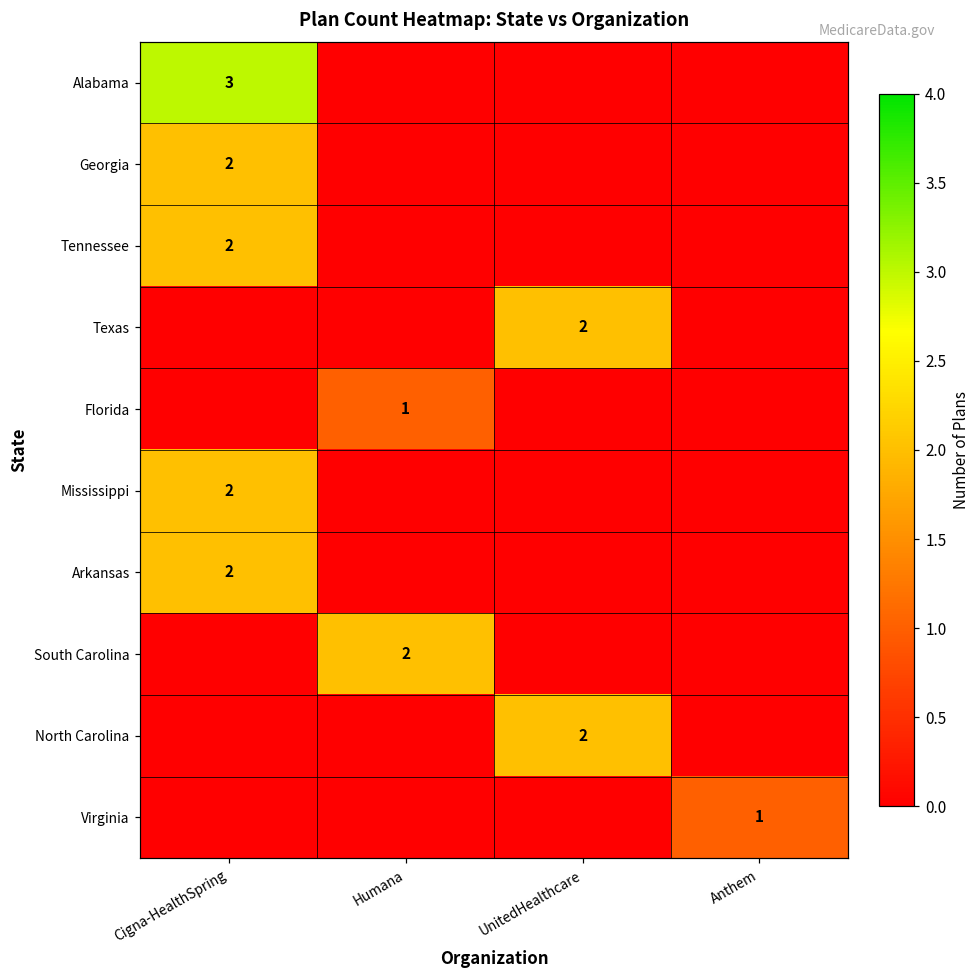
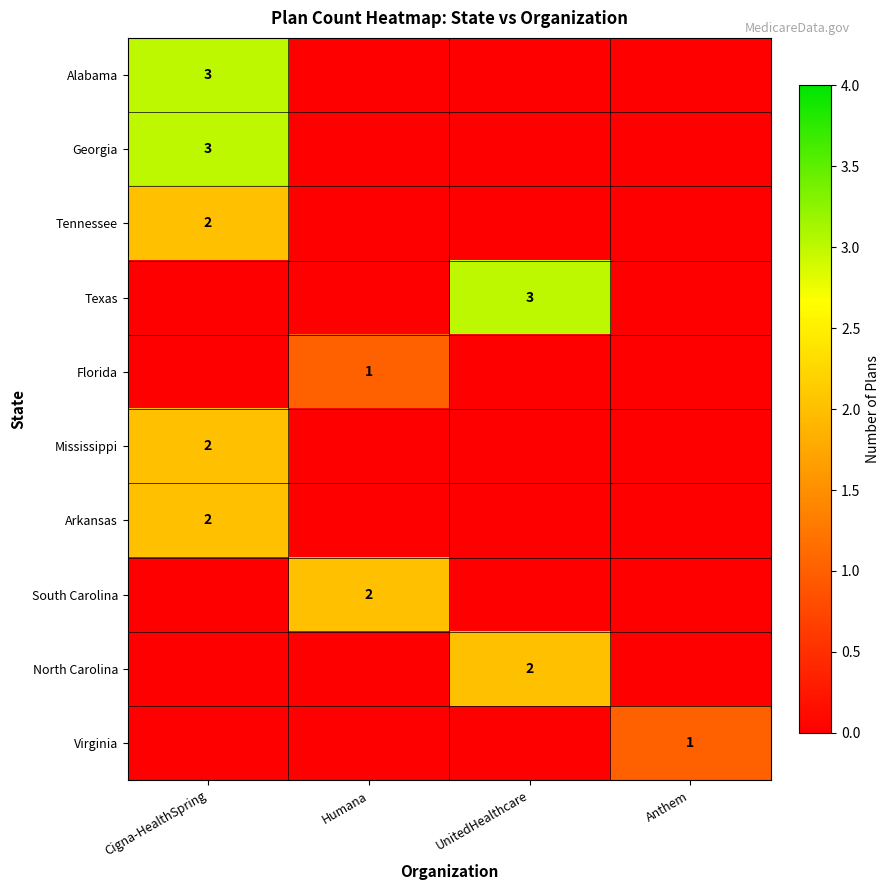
Georgia, Cigna-HealthSpring: 2 -> 3
Texas, UnitedHealthcare: 2 -> 3
